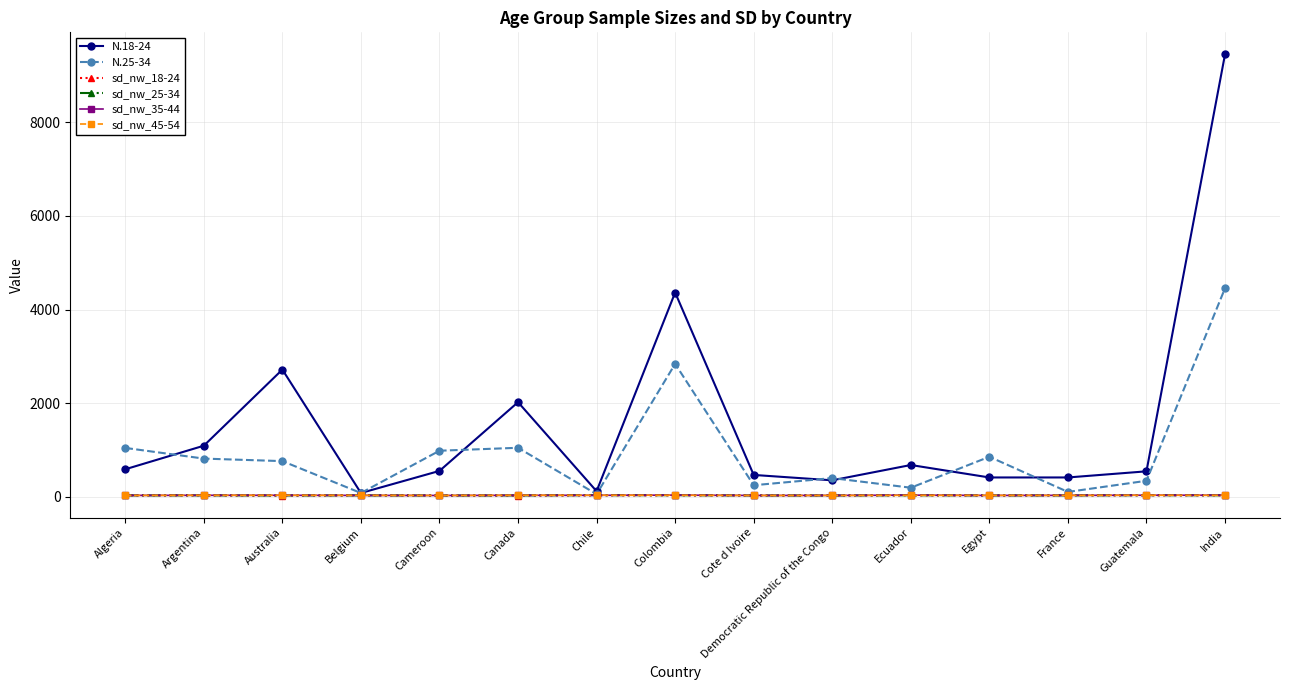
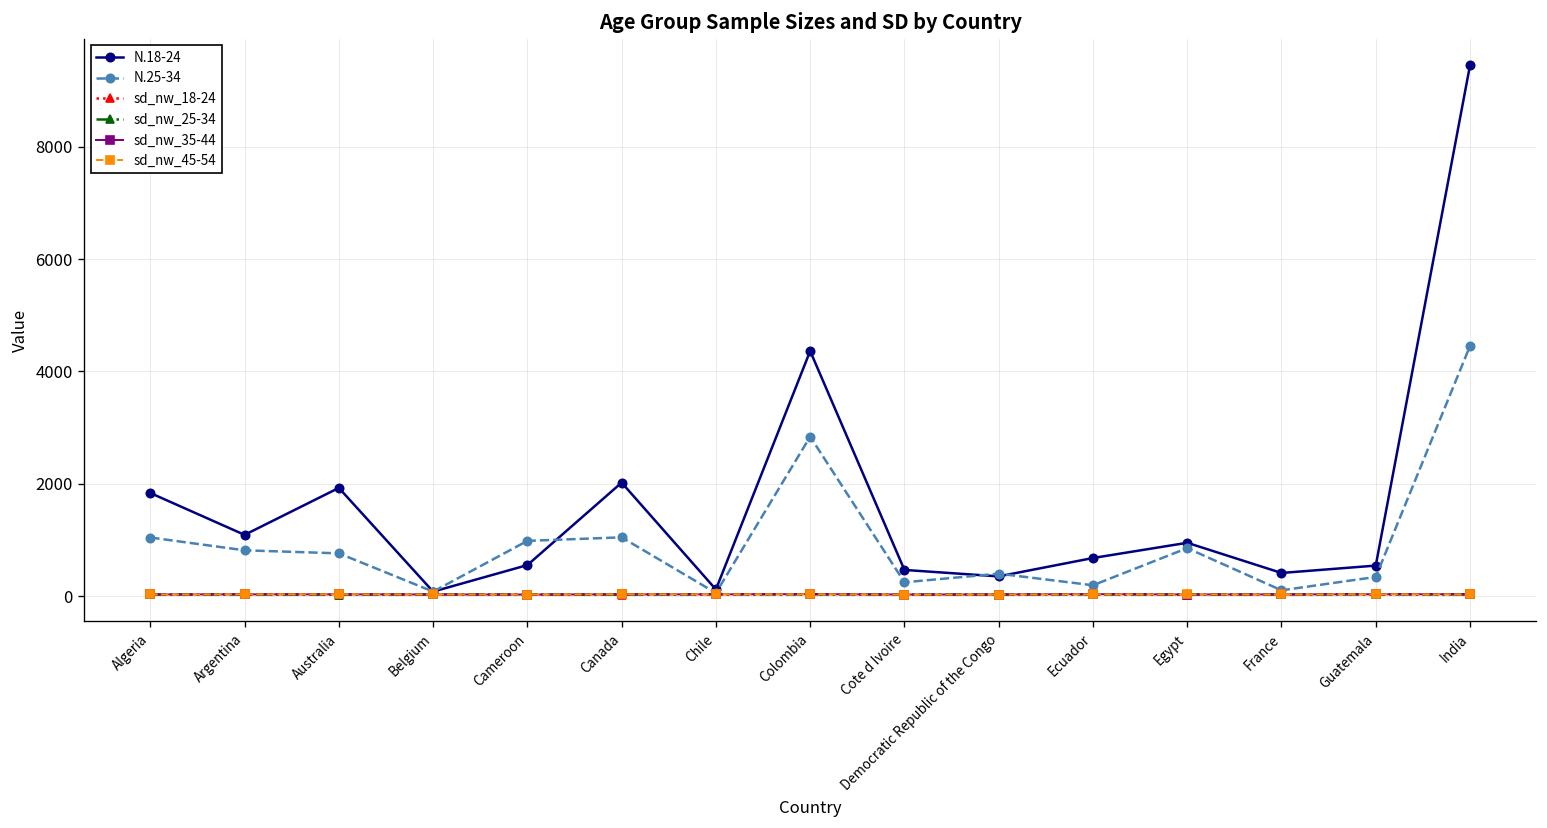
N.18-24, Algeria: 600 -> 1800
N.18-24, Australia: 2700 -> 1900
N.18-24, Egypt: 400 -> 1000
